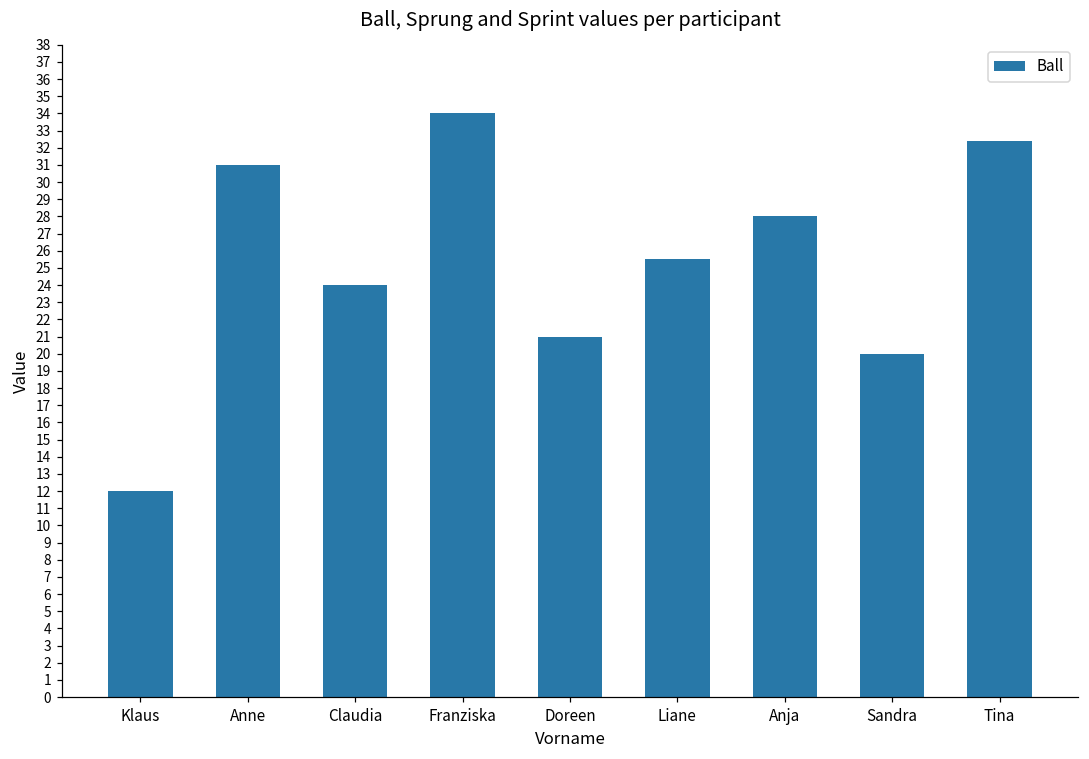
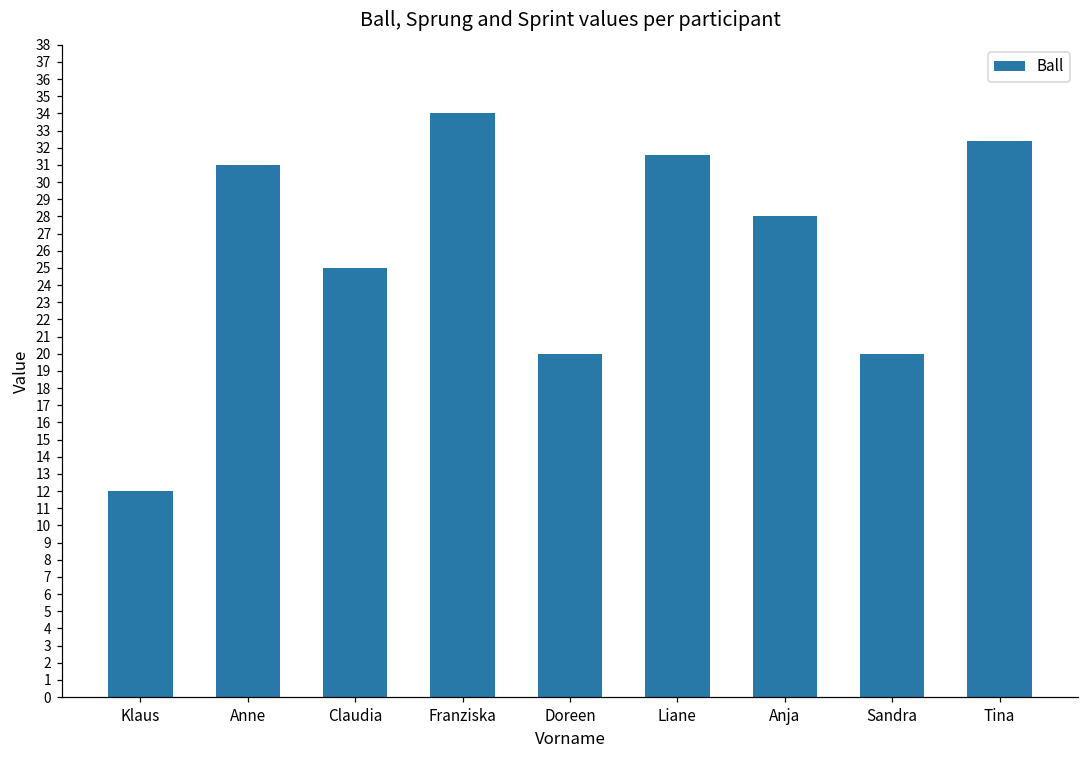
Claudia: 24 -> 25
Doreen: 21 -> 20
Liane: 25.5 -> 31.6
